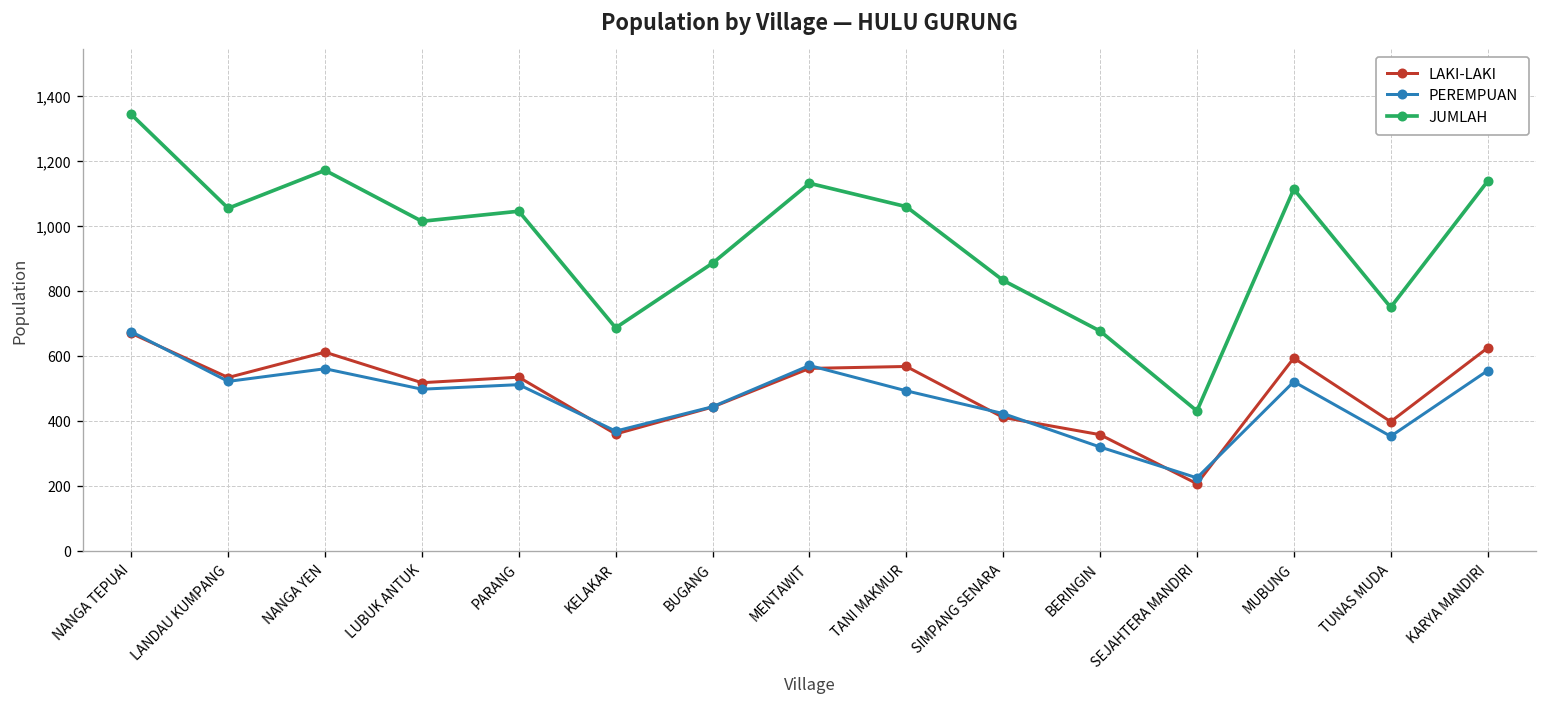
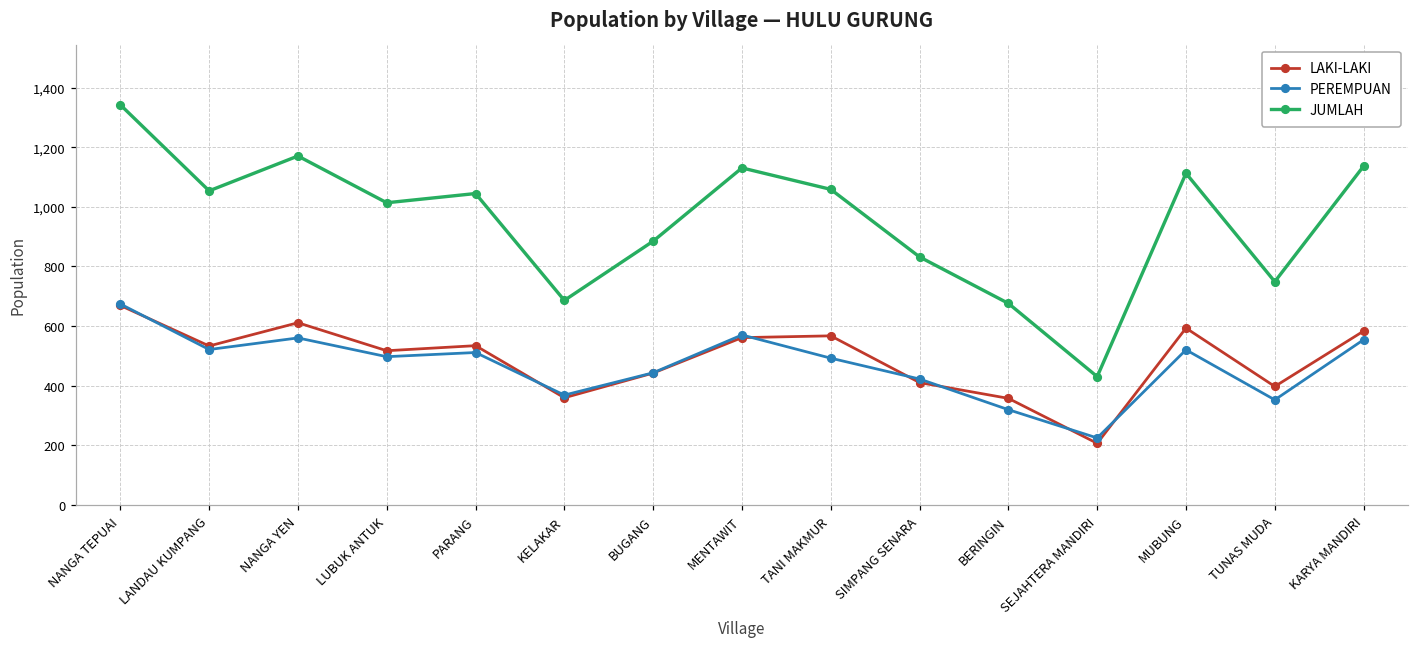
LAKI-LAKI, KARYA MANDIRI: 620 -> 580
